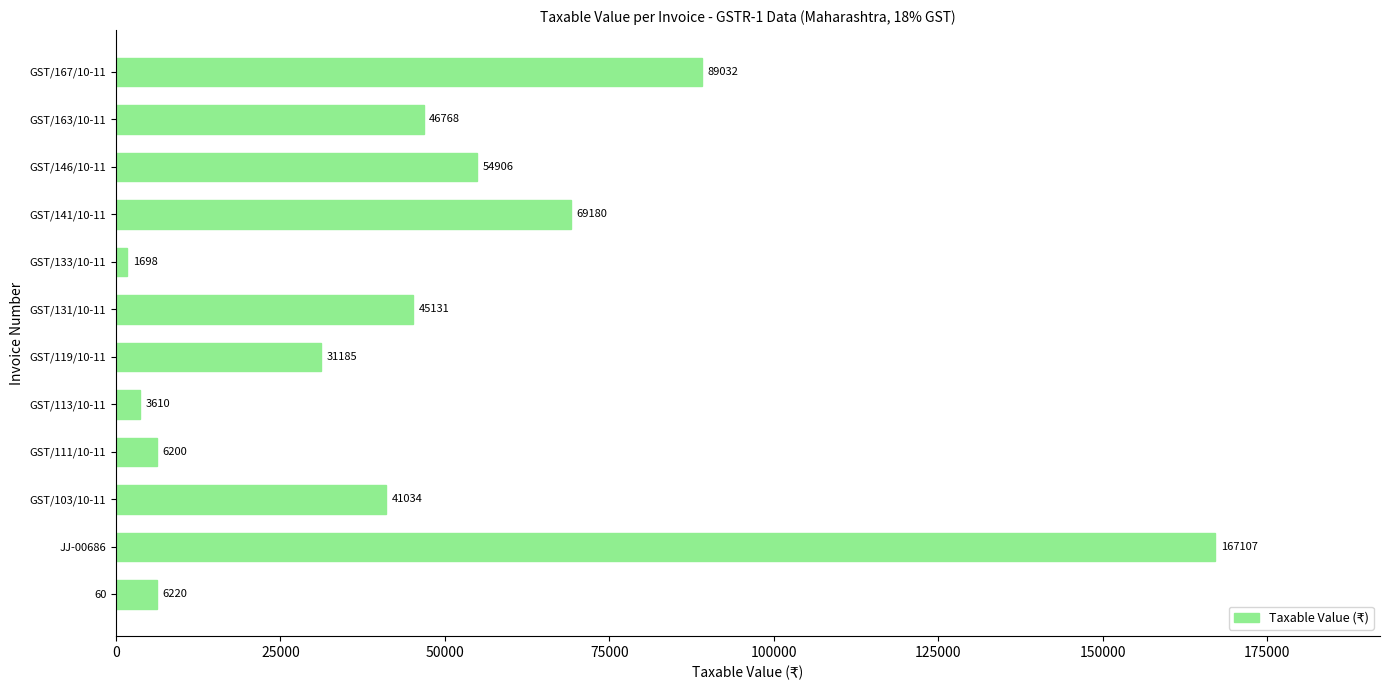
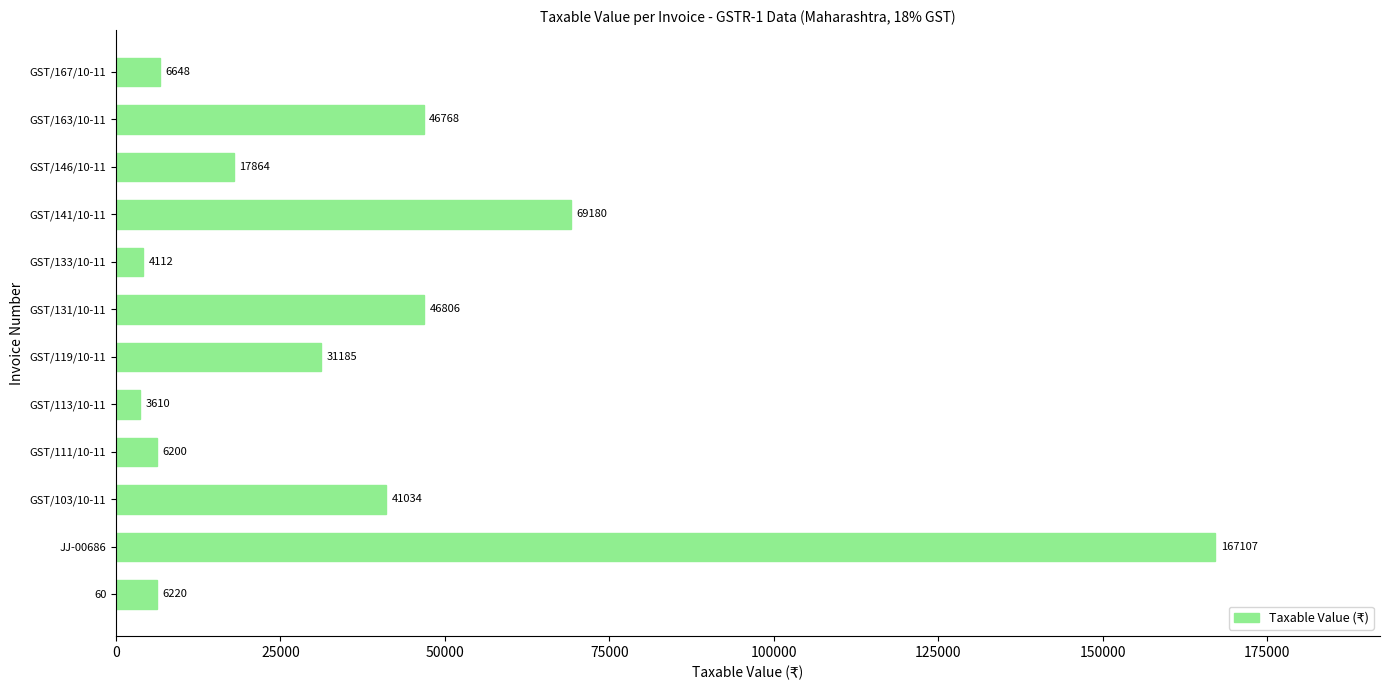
GST/167/10-11: 89032 -> 6648
GST/146/10-11: 54906 -> 17864
GST/133/10-11: 1698 -> 4112
GST/131/10-11: 45131 -> 46806
